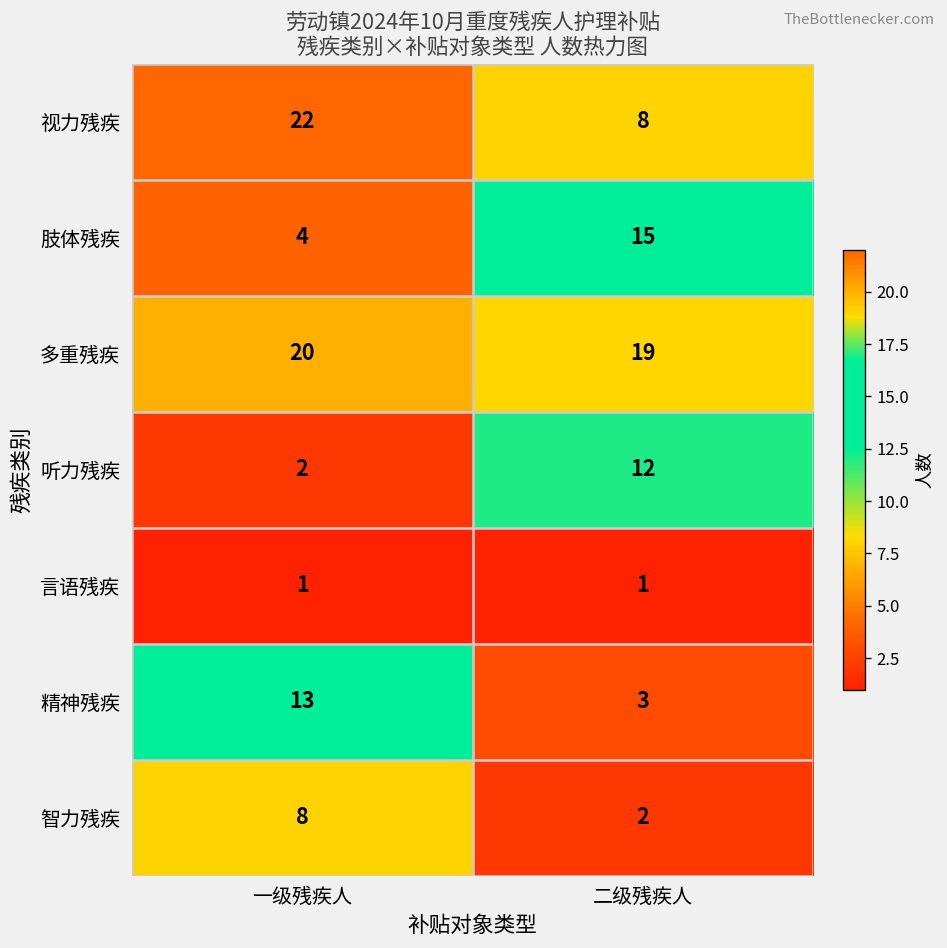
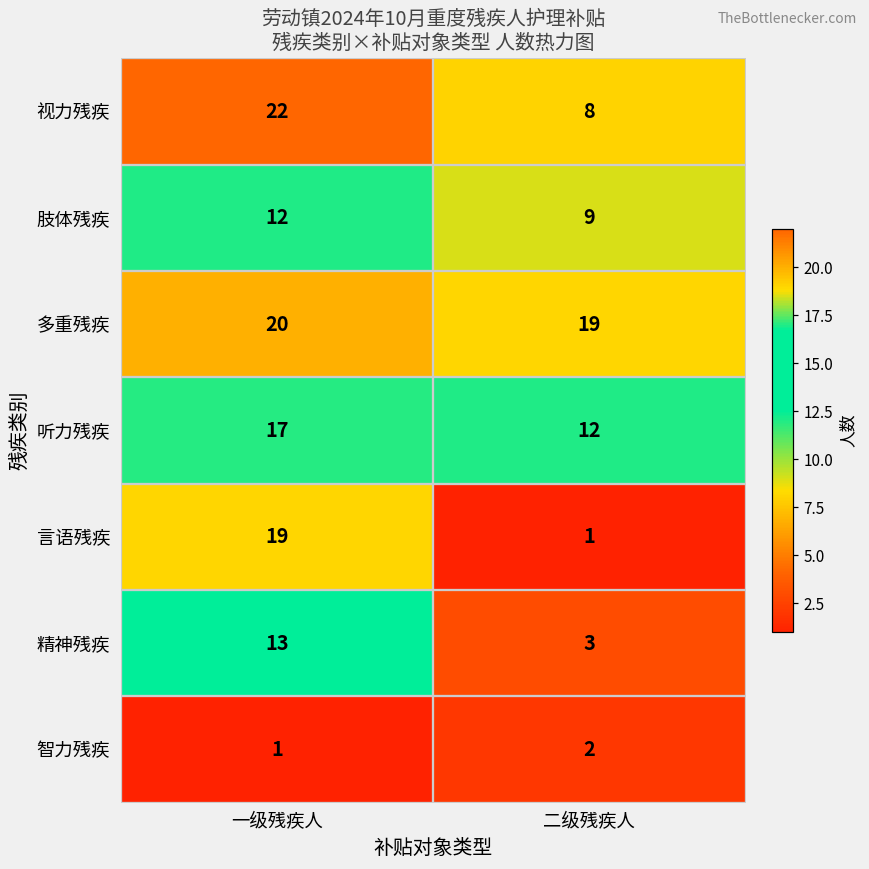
肢体残疾, 一级残疾人: 4 -> 12
肢体残疾, 二级残疾人: 15 -> 9
听力残疾, 一级残疾人: 2 -> 17
言语残疾, 一级残疾人: 1 -> 19
智力残疾, 一级残疾人: 8 -> 1
